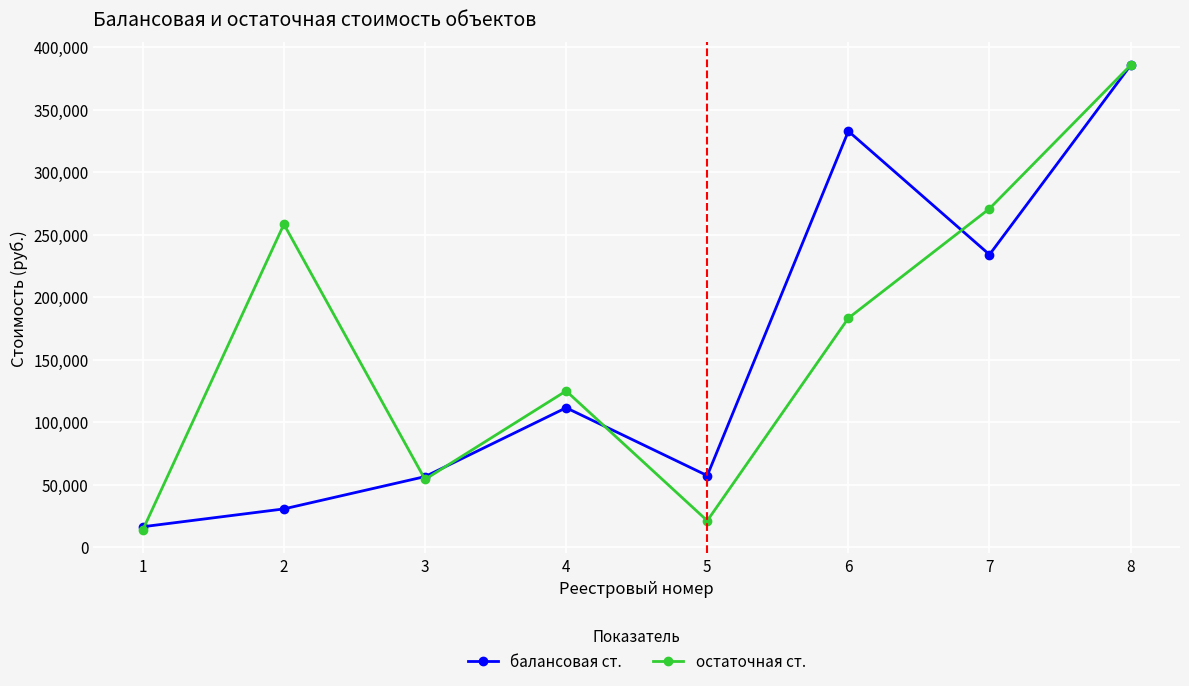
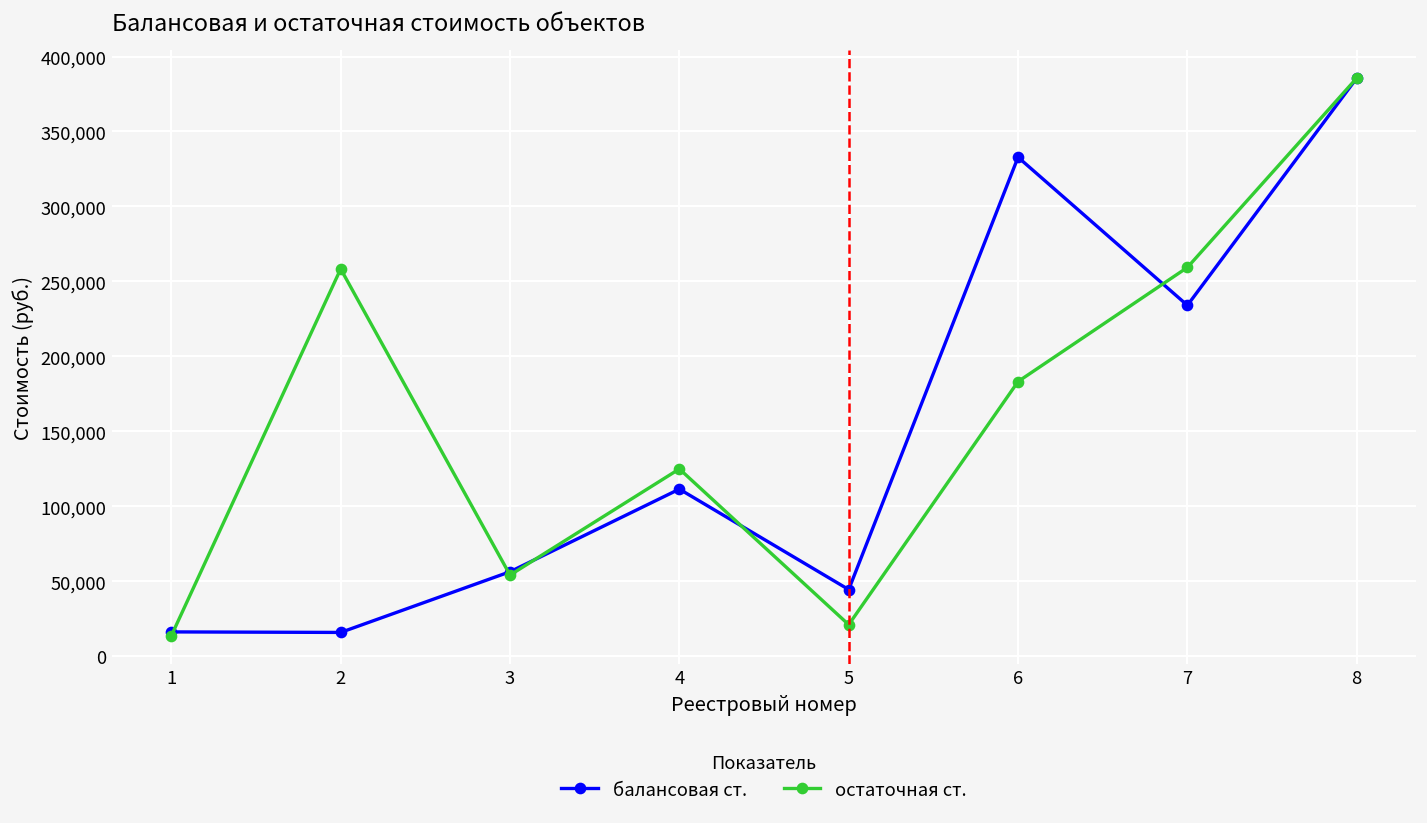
балансовая ст., 2: 30,000 -> 16,000
балансовая ст., 5: 57,000 -> 44,000
остаточная ст., 7: 271,000 -> 259,000
